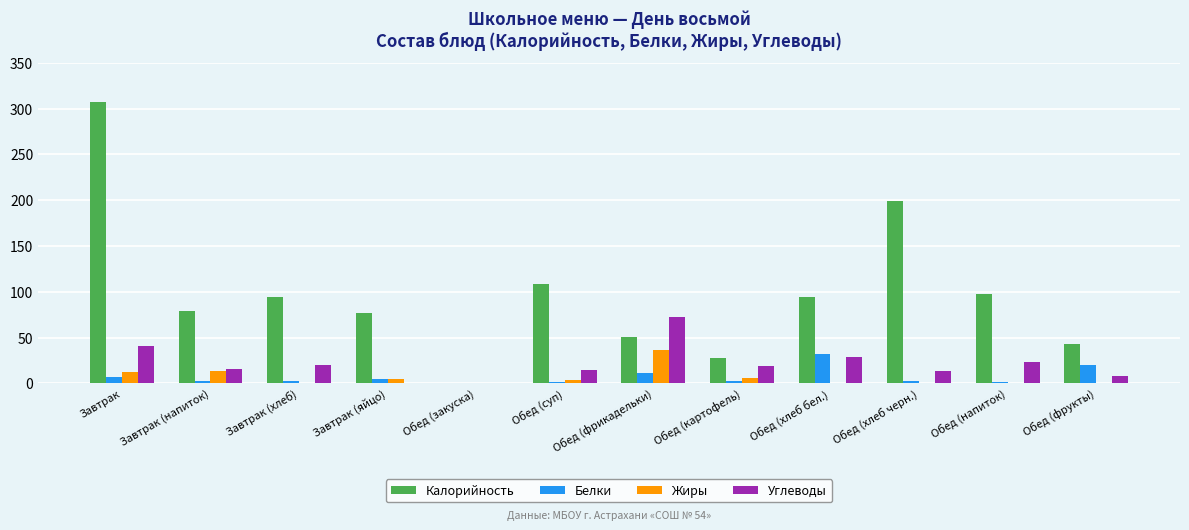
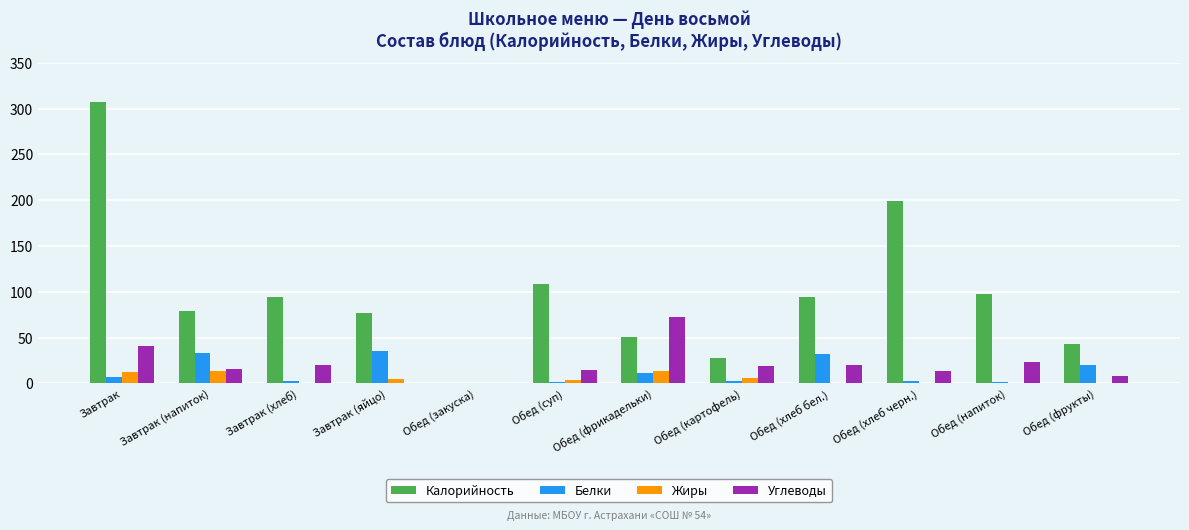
Белки, Завтрак (напиток): 0 -> 30
Белки, Завтрак (яйцо): 10 -> 40
Жиры, Обед (фрикадельки): 40 -> 10
Углеводы, Обед (хлеб бел.): 30 -> 20
